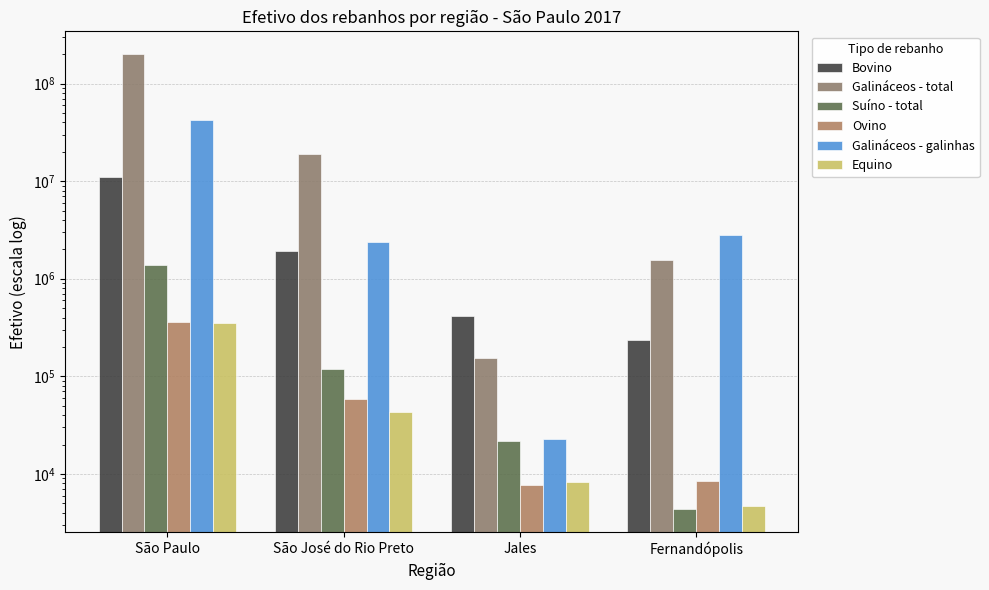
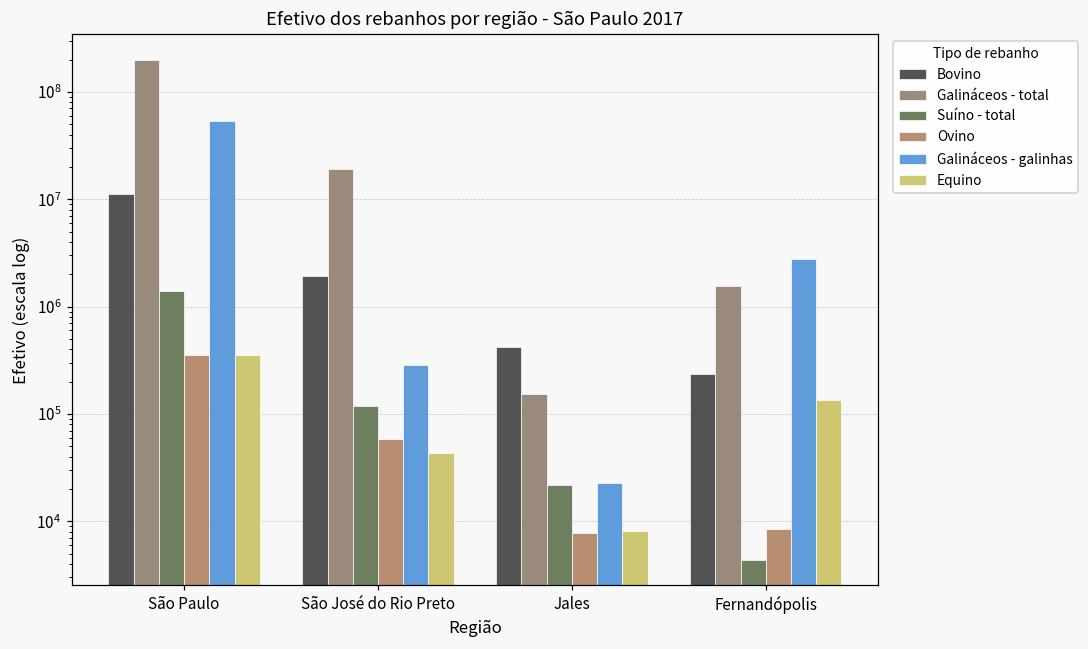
Galináceos - galinhas, São Paulo: 42000000 -> 50000000
Galináceos - galinhas, São José do Rio Preto: 2400000 -> 280000
Equino, Fernandópolis: 5000 -> 140000
